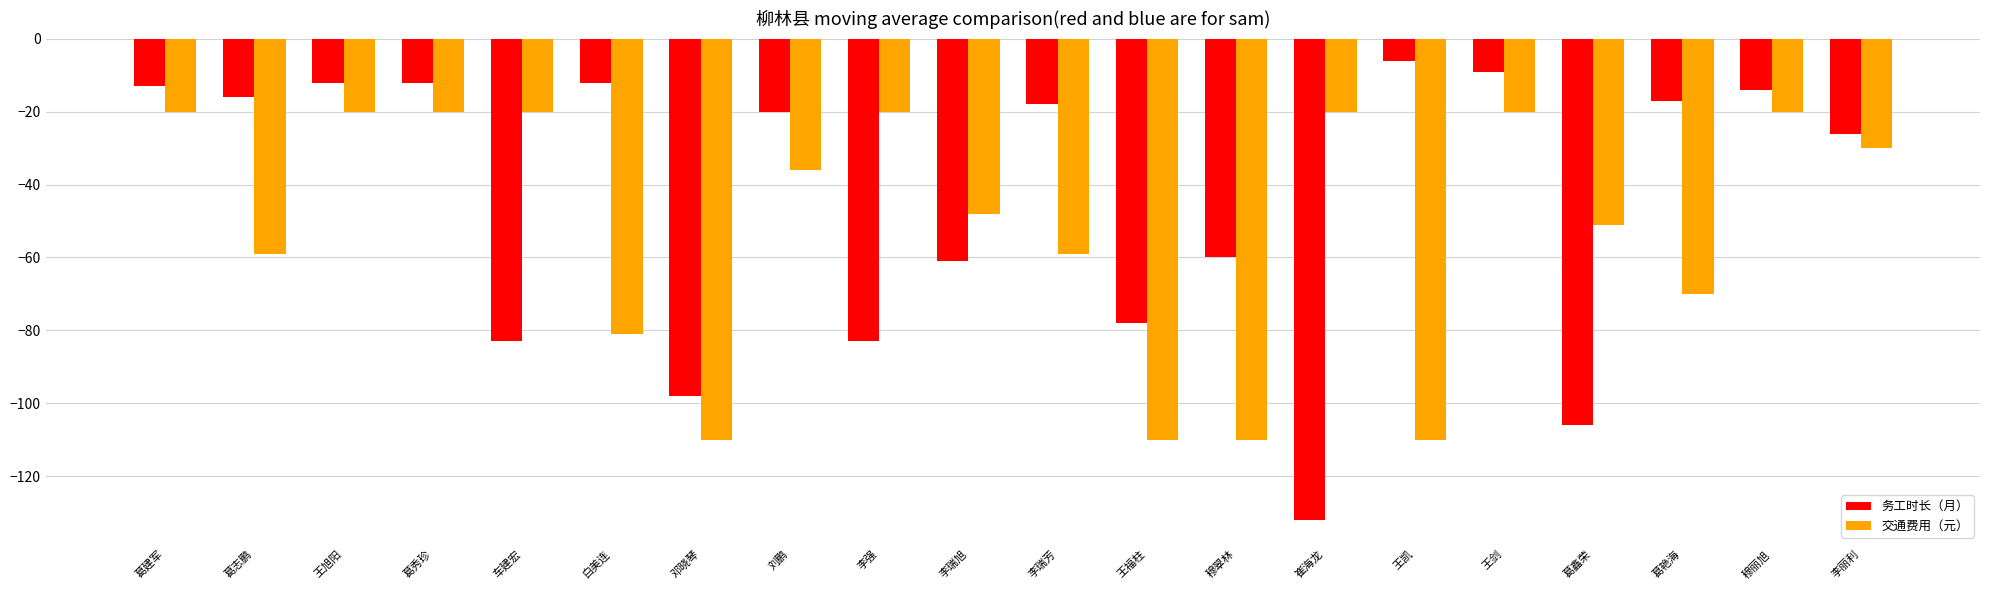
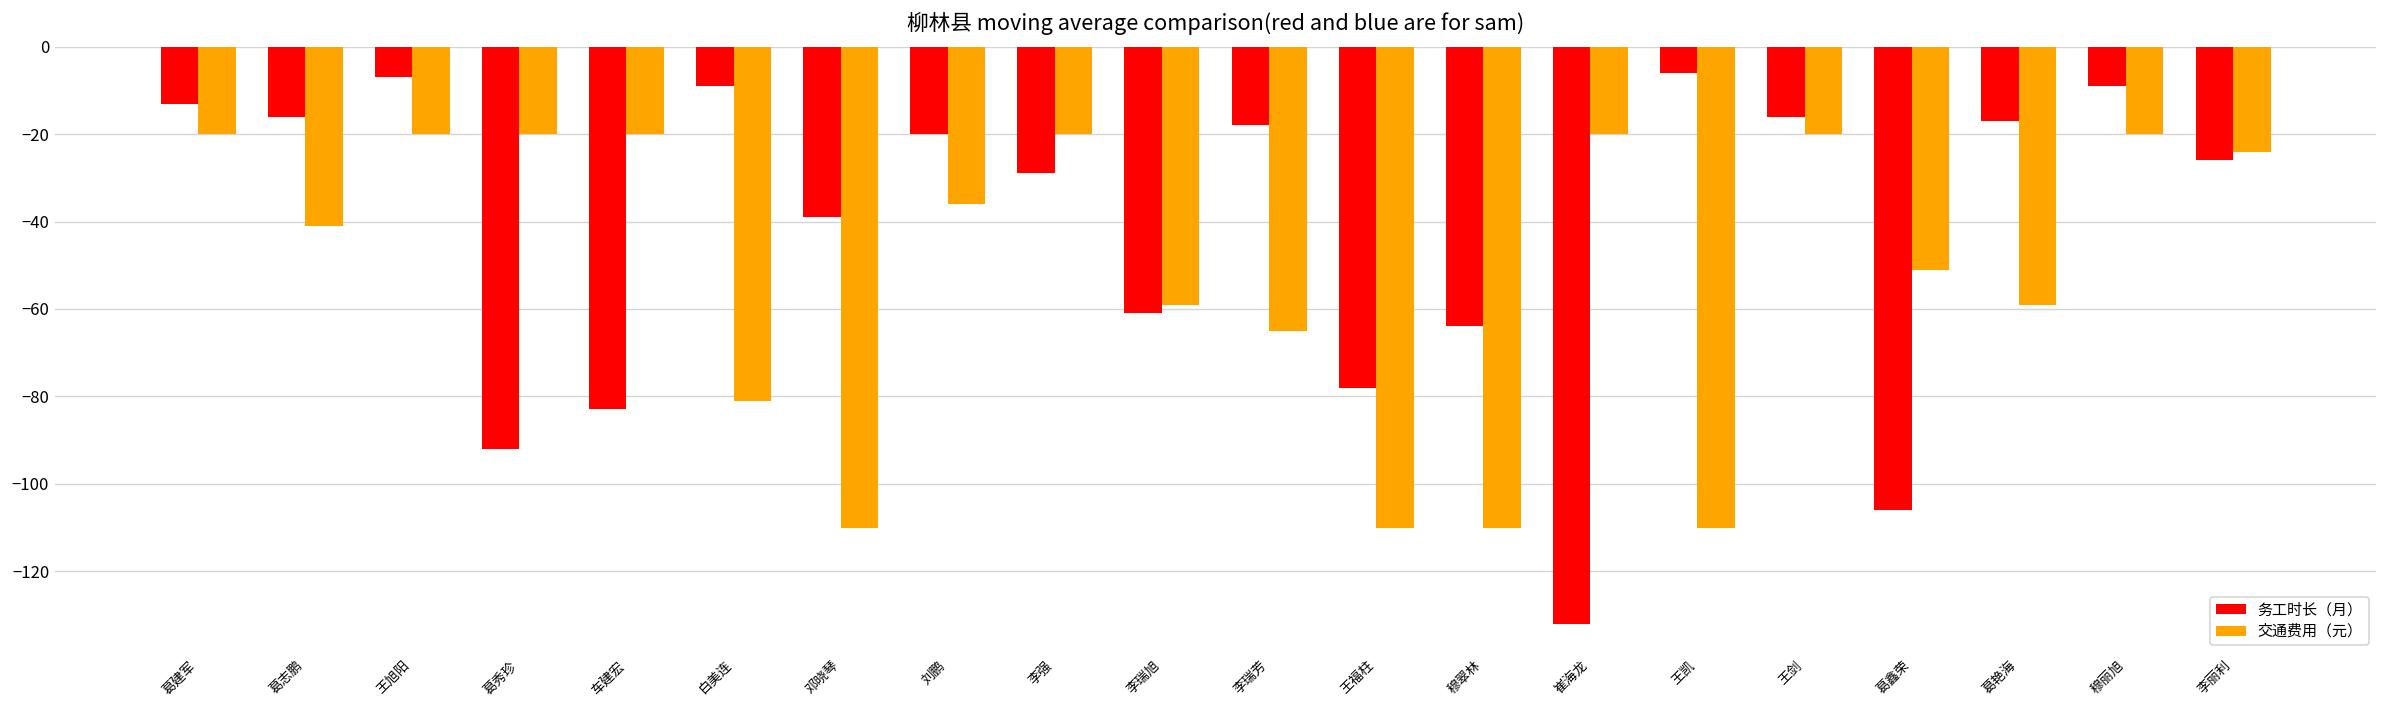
交通费用（元）, 葛志鹏: -59 -> -41
务工时长（月）, 王旭阳: -12 -> -7
务工时长（月）, 葛秀珍: -12 -> -92
务工时长（月）, 白美连: -12 -> -9
务工时长（月）, 邓晓琴: -98 -> -39
务工时长（月）, 李强: -83 -> -29
交通费用（元）, 李瑞旭: -48 -> -59
交通费用（元）, 李瑞芳: -59 -> -65
务工时长（月）, 穆翠林: -60 -> -64
务工时长（月）, 王剑: -9 -> -16
交通费用（元）, 葛艳海: -70 -> -59
务工时长（月）, 穆丽旭: -14 -> -9
交通费用（元）, 李丽利: -30 -> -24
